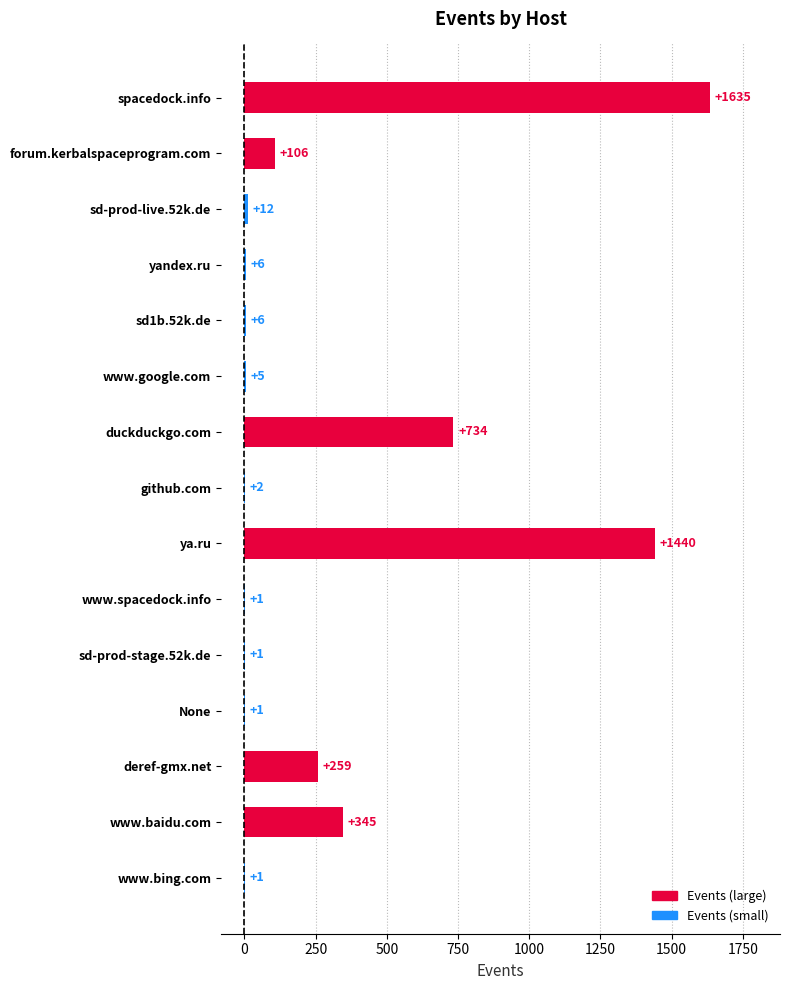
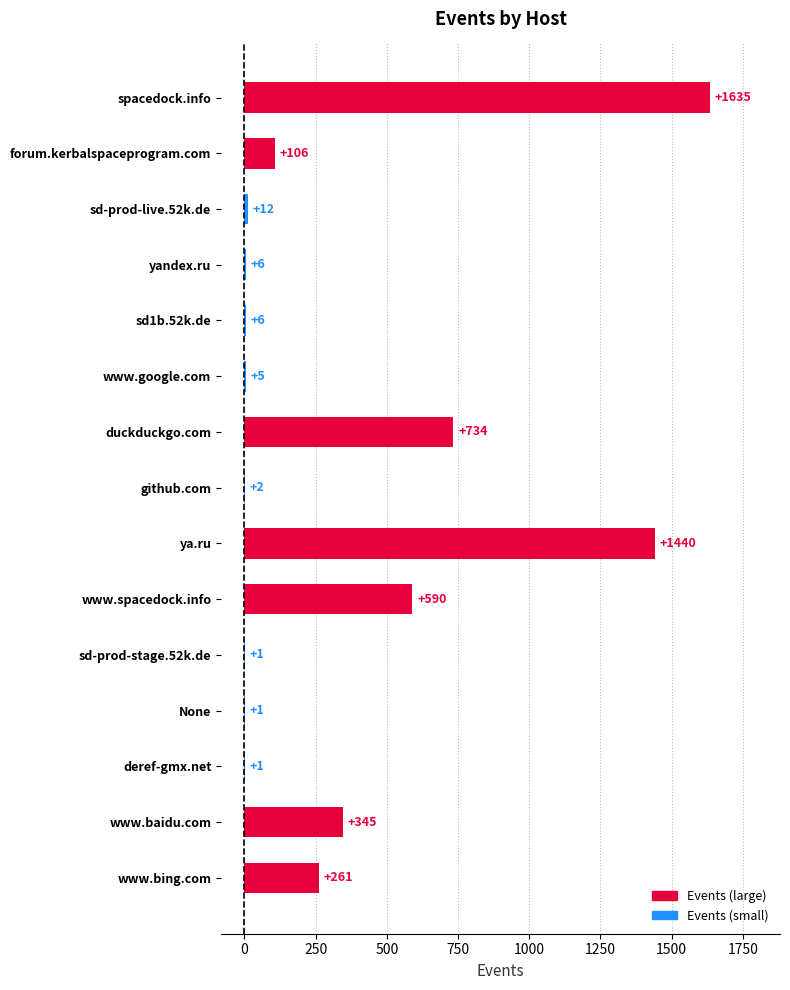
www.spacedock.info: +1 -> +590
deref-gmx.net: +259 -> +1
www.bing.com: +1 -> +261
